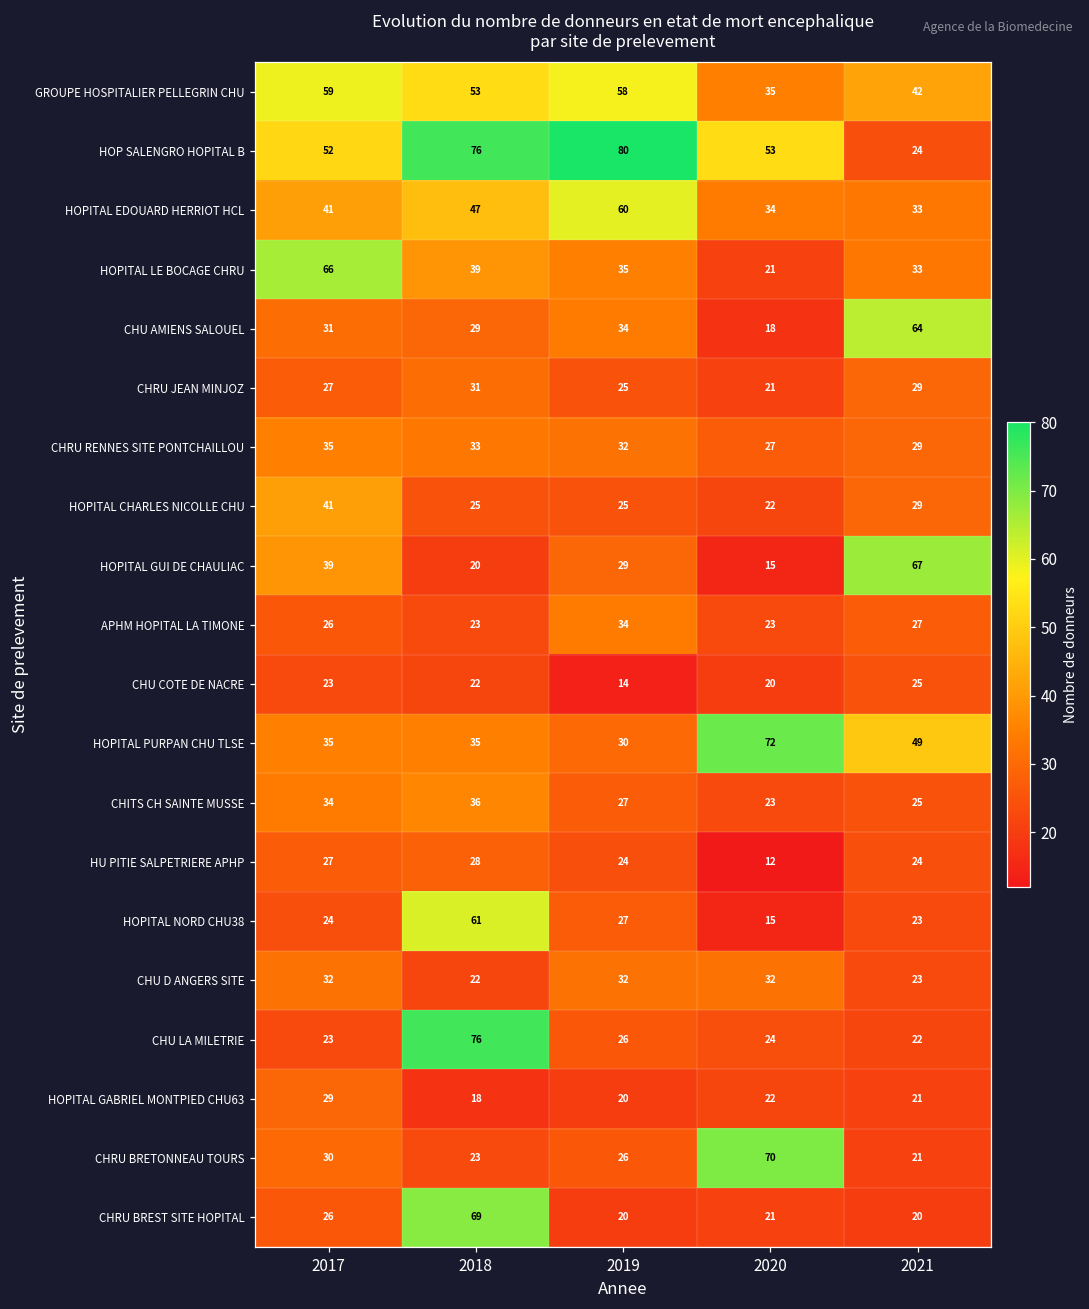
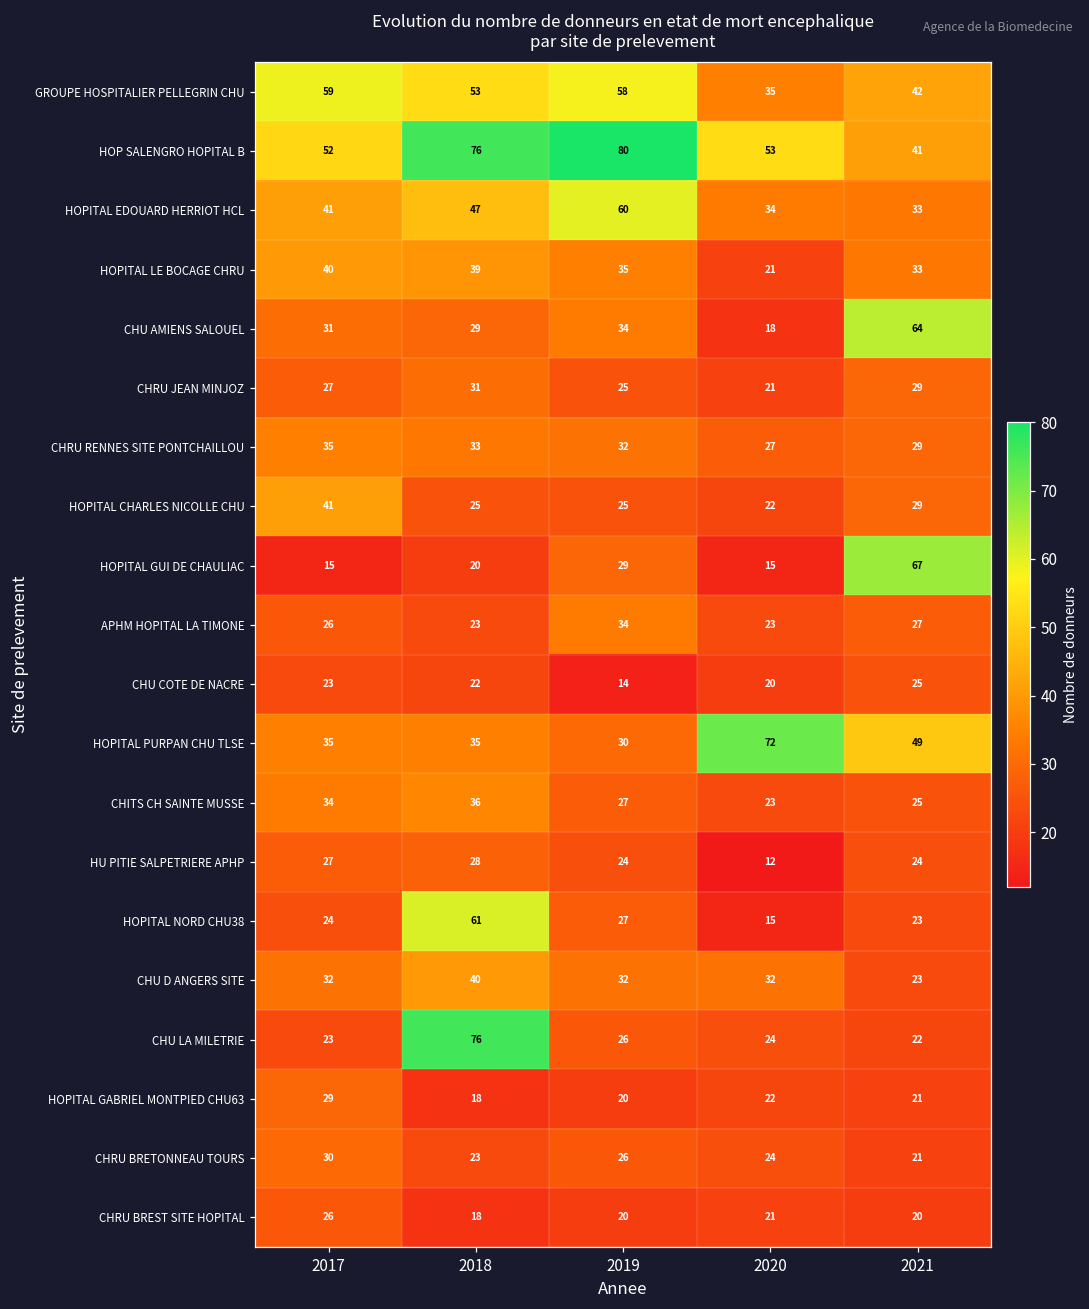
HOP SALENGRO HOPITAL B, 2021: 24 -> 41
HOPITAL LE BOCAGE CHRU, 2017: 66 -> 40
HOPITAL GUI DE CHAULIAC, 2017: 39 -> 15
CHU D ANGERS SITE, 2018: 22 -> 40
CHRU BRETONNEAU TOURS, 2020: 70 -> 24
CHRU BREST SITE HOPITAL, 2018: 69 -> 18
